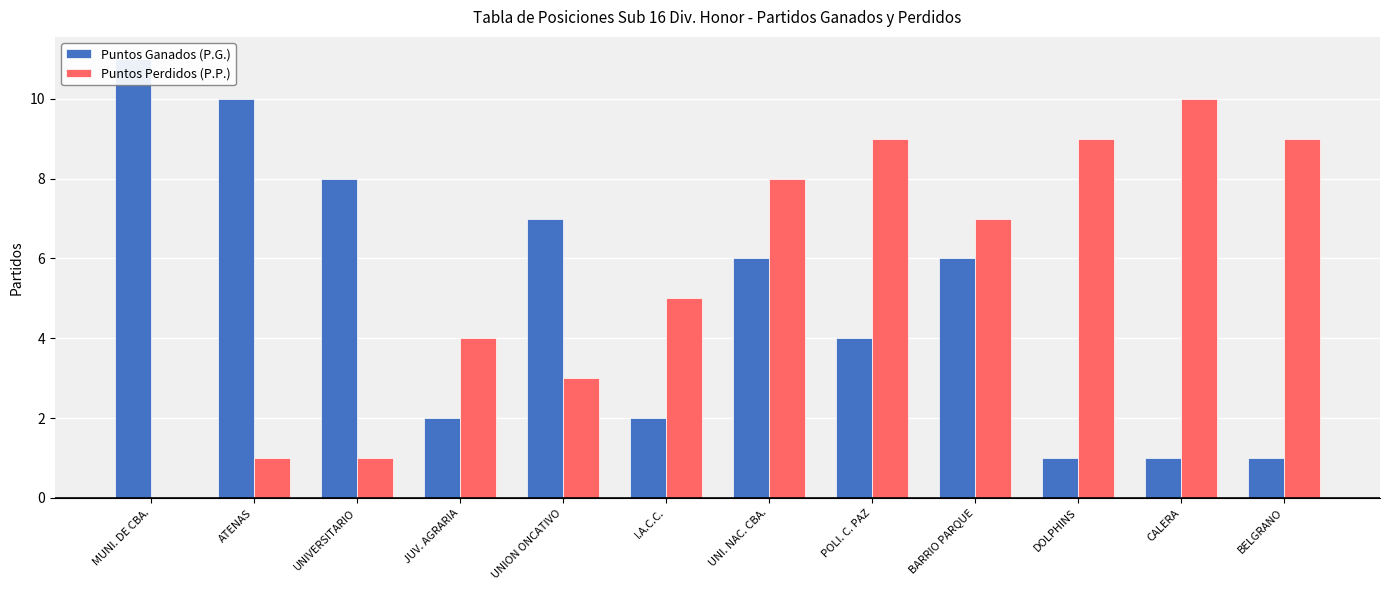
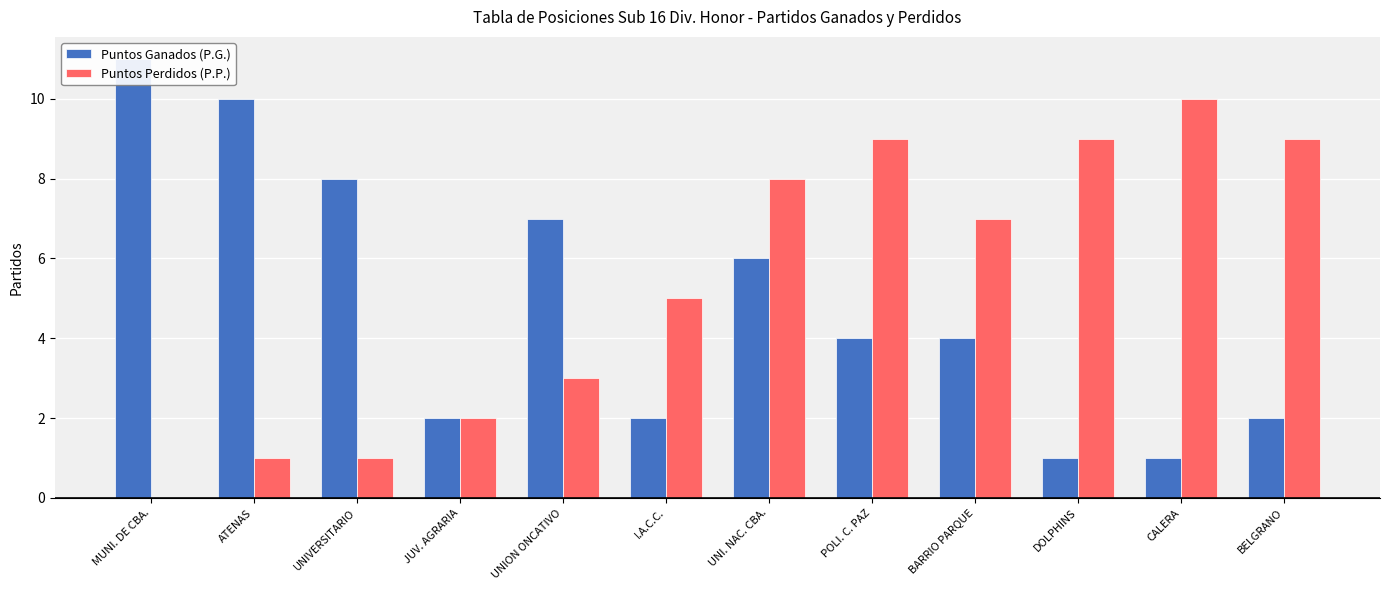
Puntos Perdidos (P.P.), JUV. AGRARIA: 4 -> 2
Puntos Ganados (P.G.), BARRIO PARQUE: 6 -> 4
Puntos Ganados (P.G.), BELGRANO: 1 -> 2
